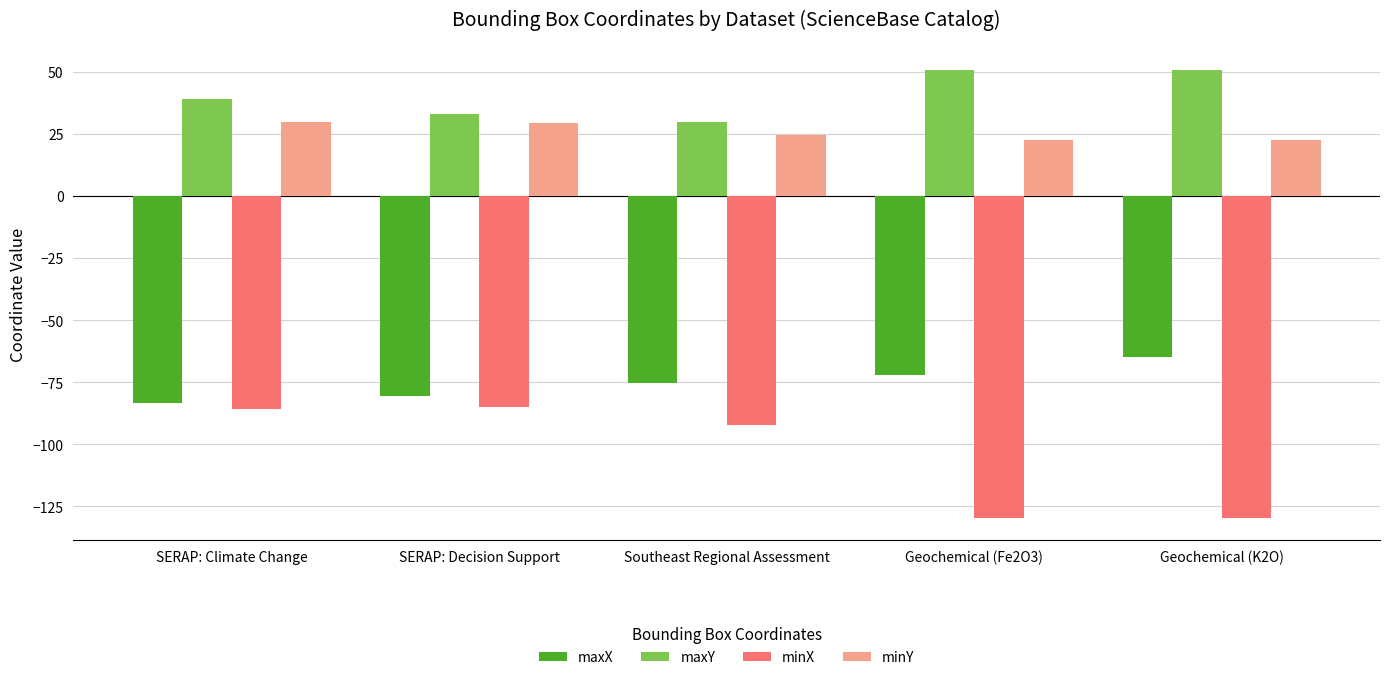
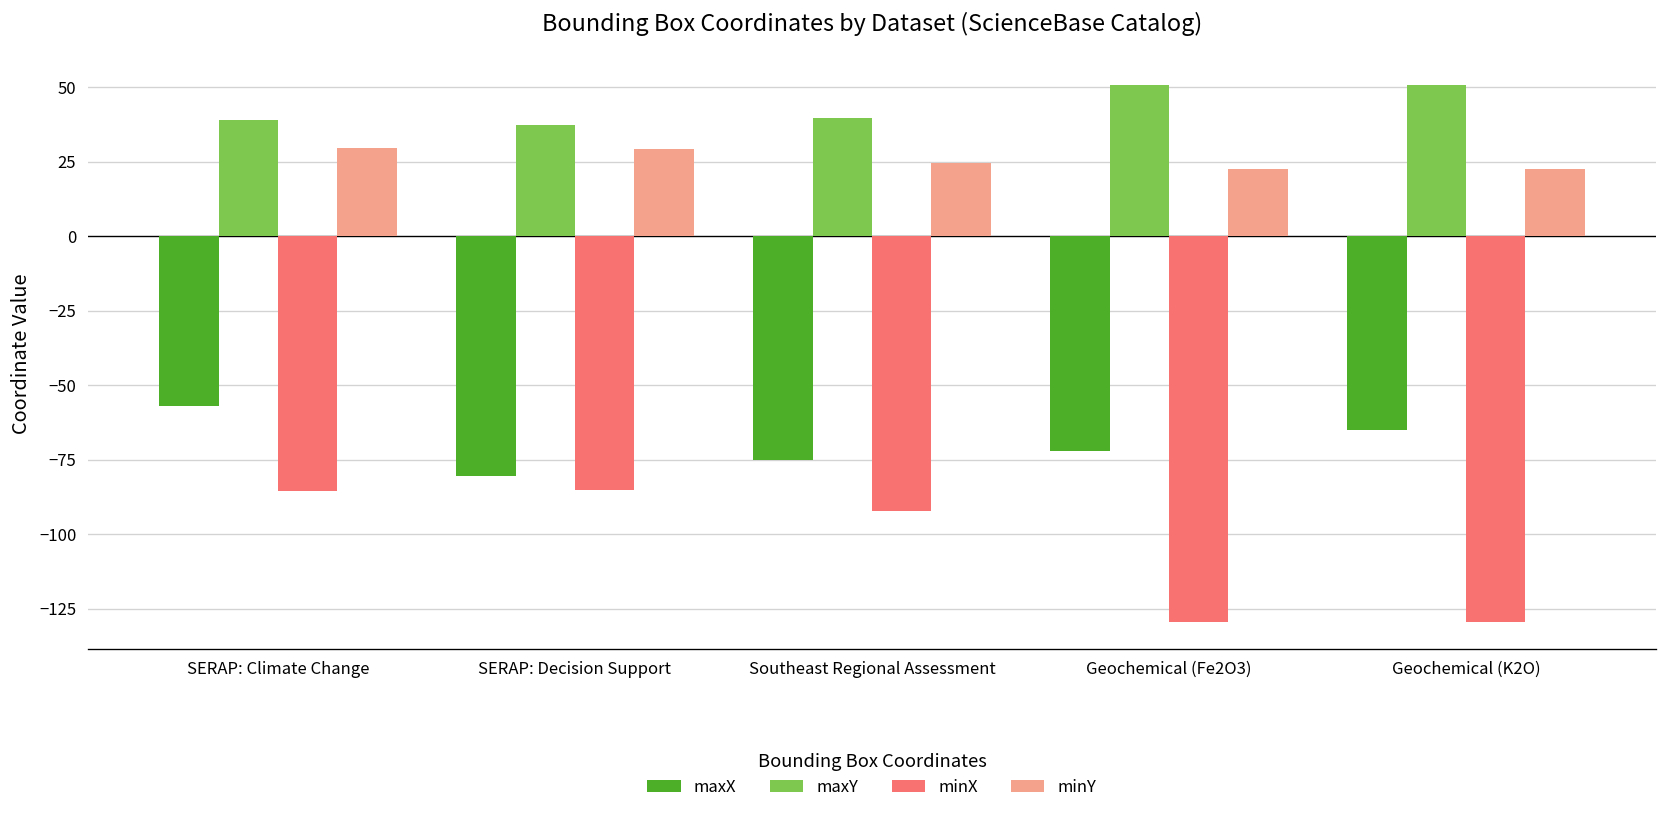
maxX, SERAP: Climate Change: -83 -> -57
maxY, SERAP: Decision Support: 33 -> 37
maxY, Southeast Regional Assessment: 30 -> 40
